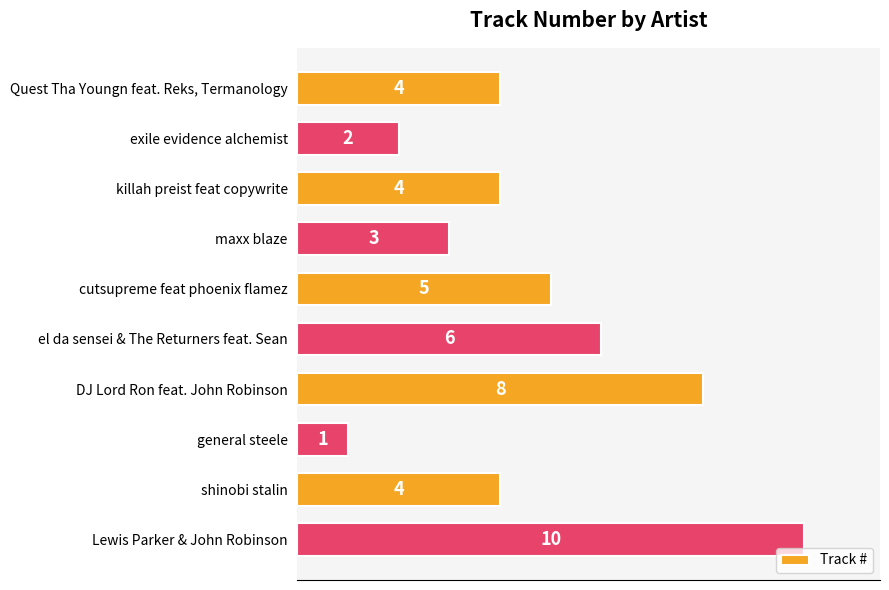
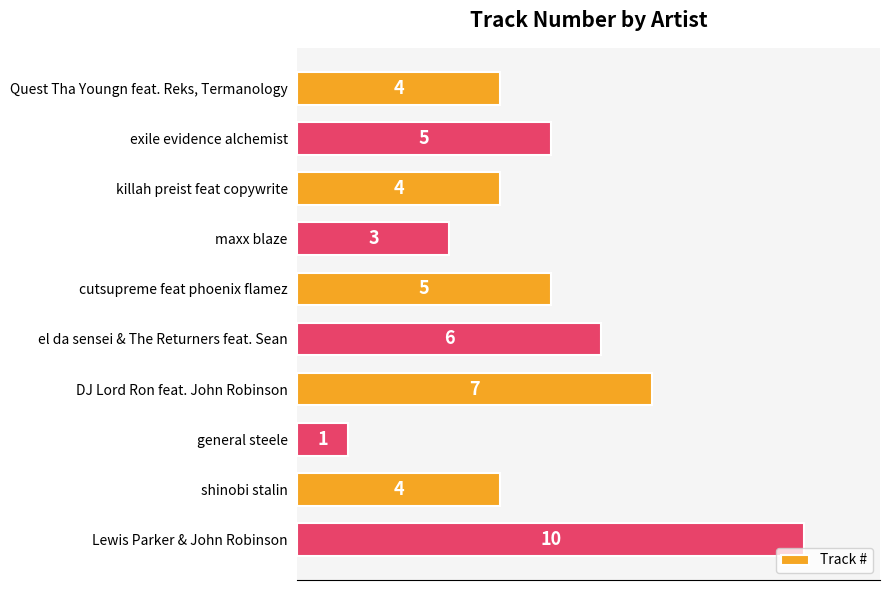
exile evidence alchemist: 2 -> 5
DJ Lord Ron feat. John Robinson: 8 -> 7
